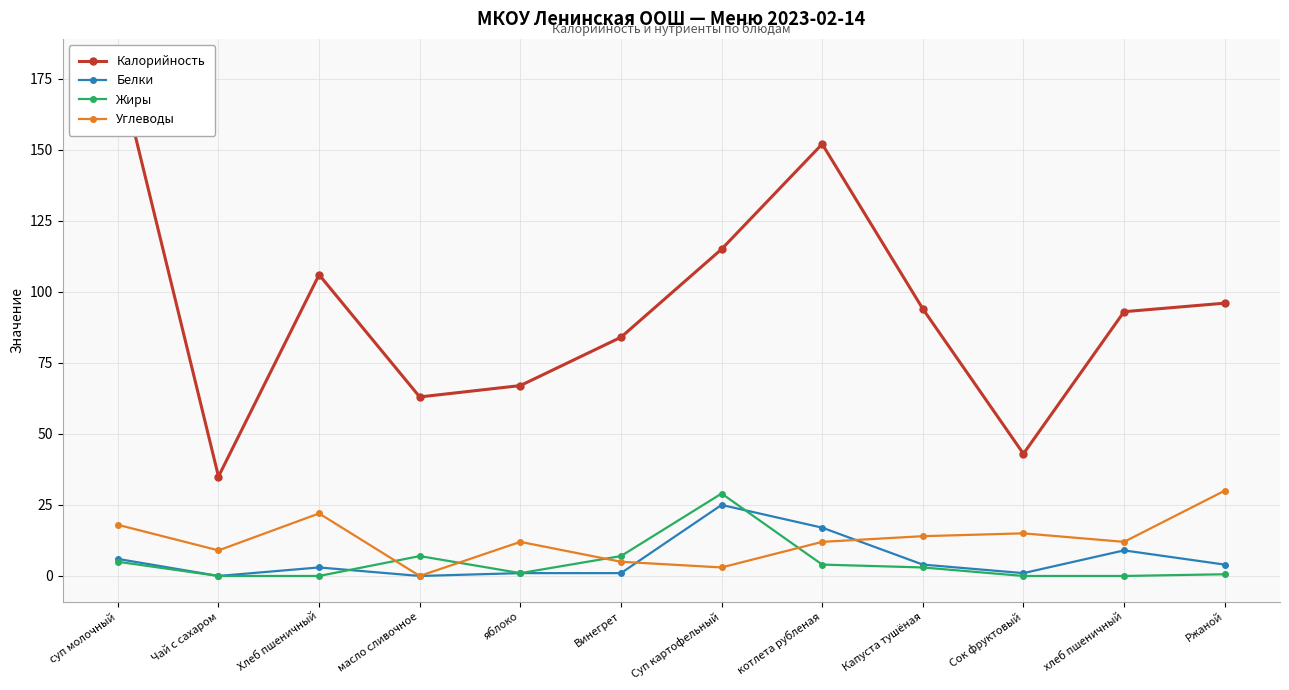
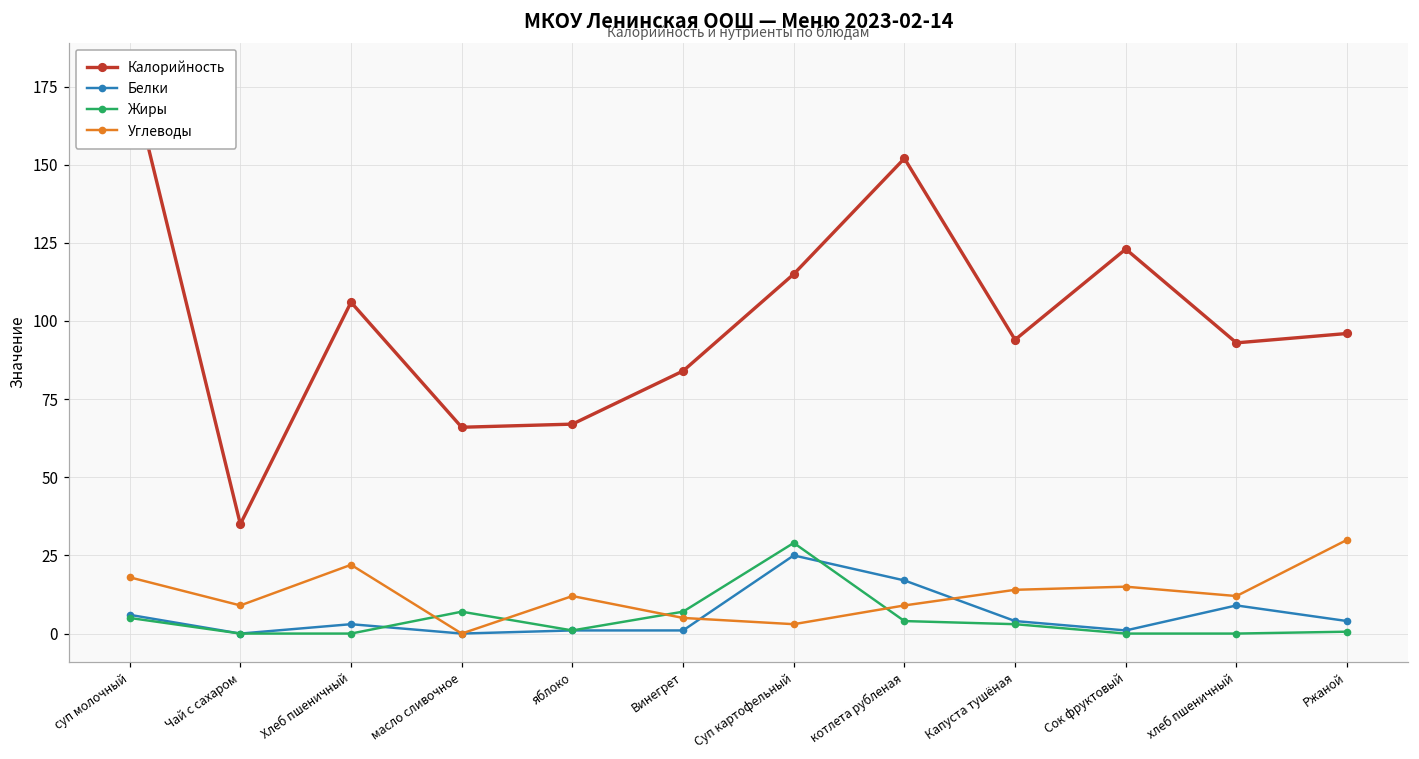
Калорийность, масло сливочное: 63 -> 66
Углеводы, котлета рубленая: 12 -> 9
Калорийность, Сок фруктовый: 43 -> 123
